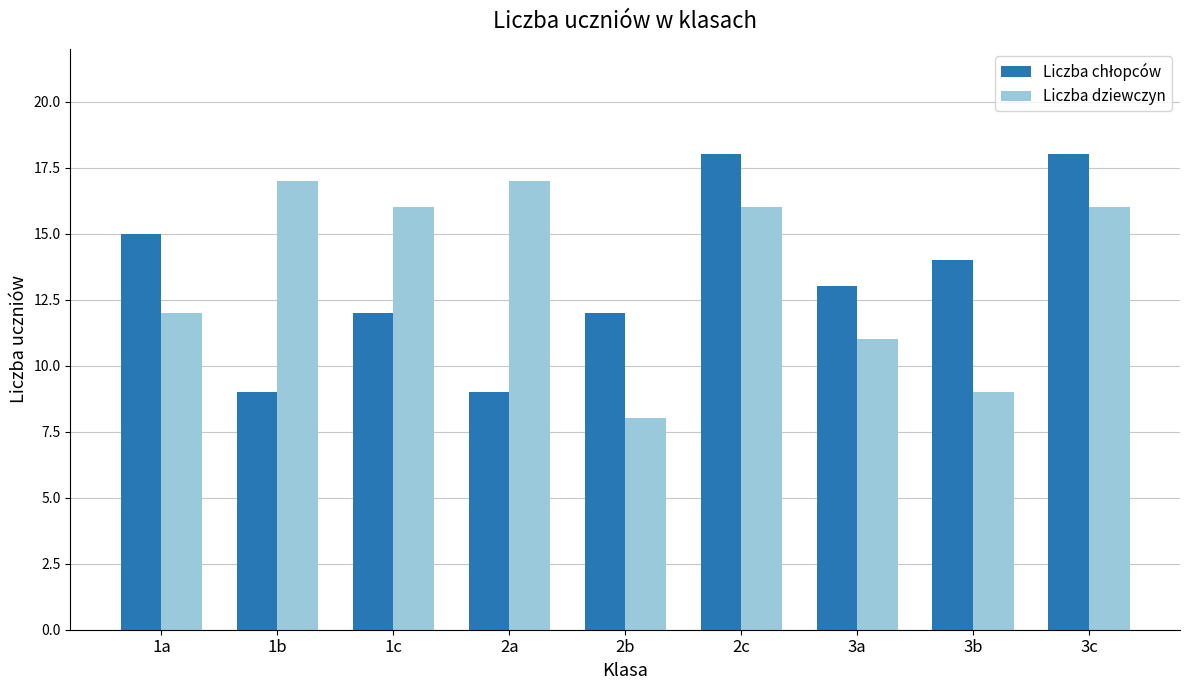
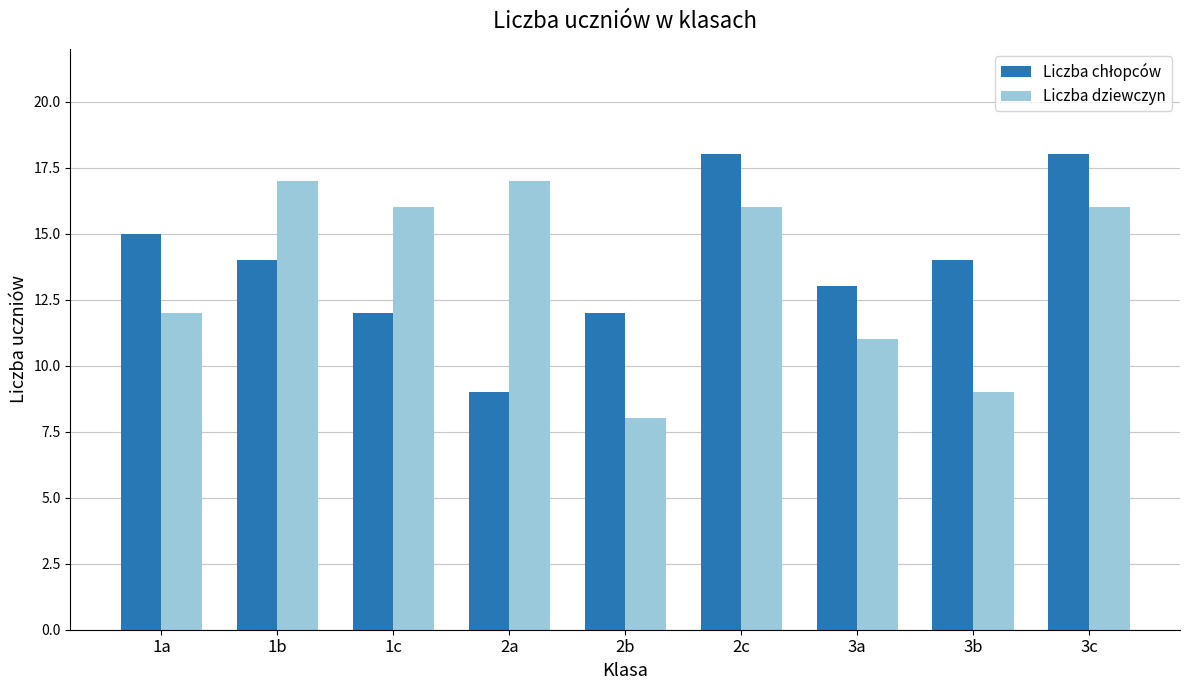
Liczba chłopców, 1b: 9 -> 14
